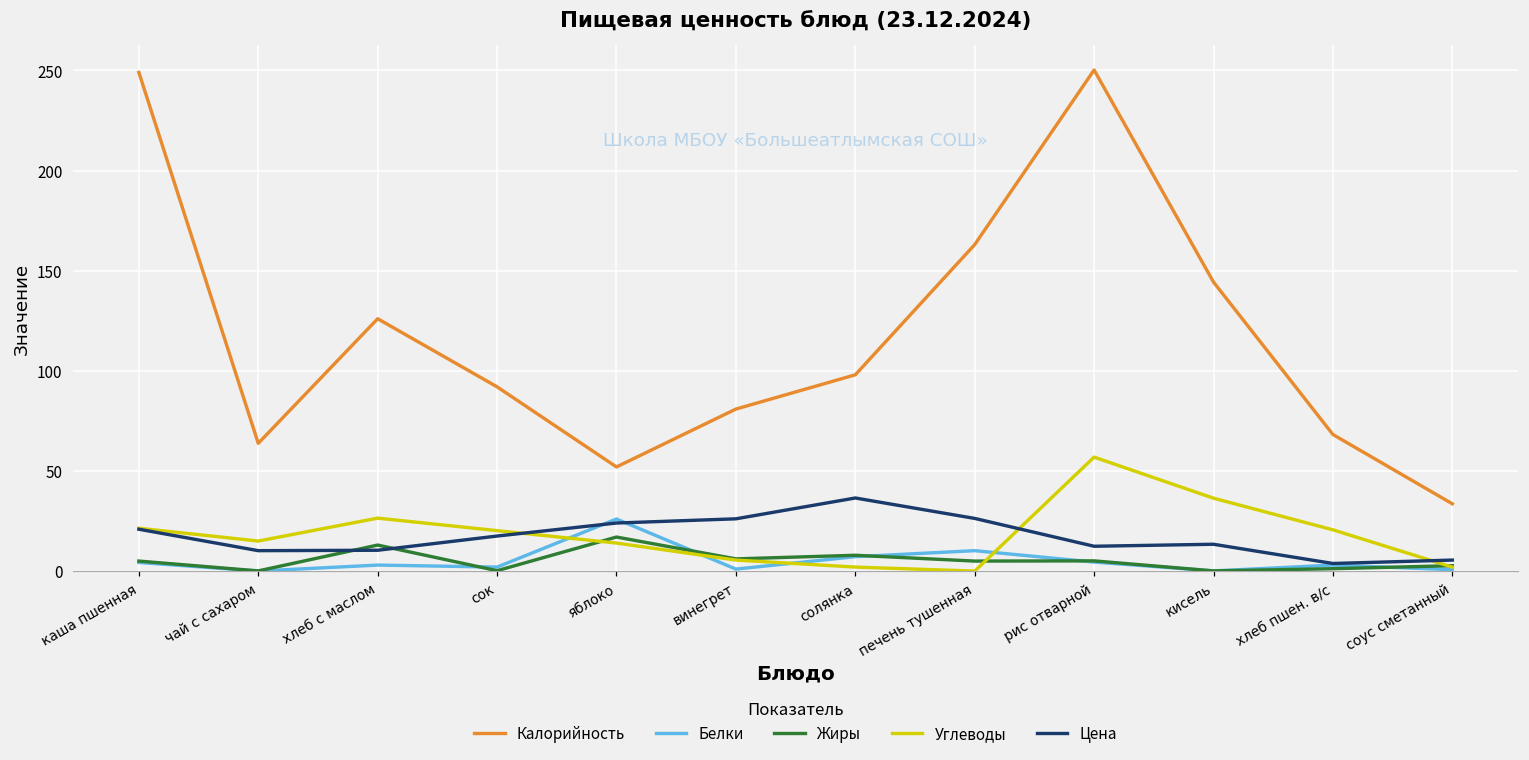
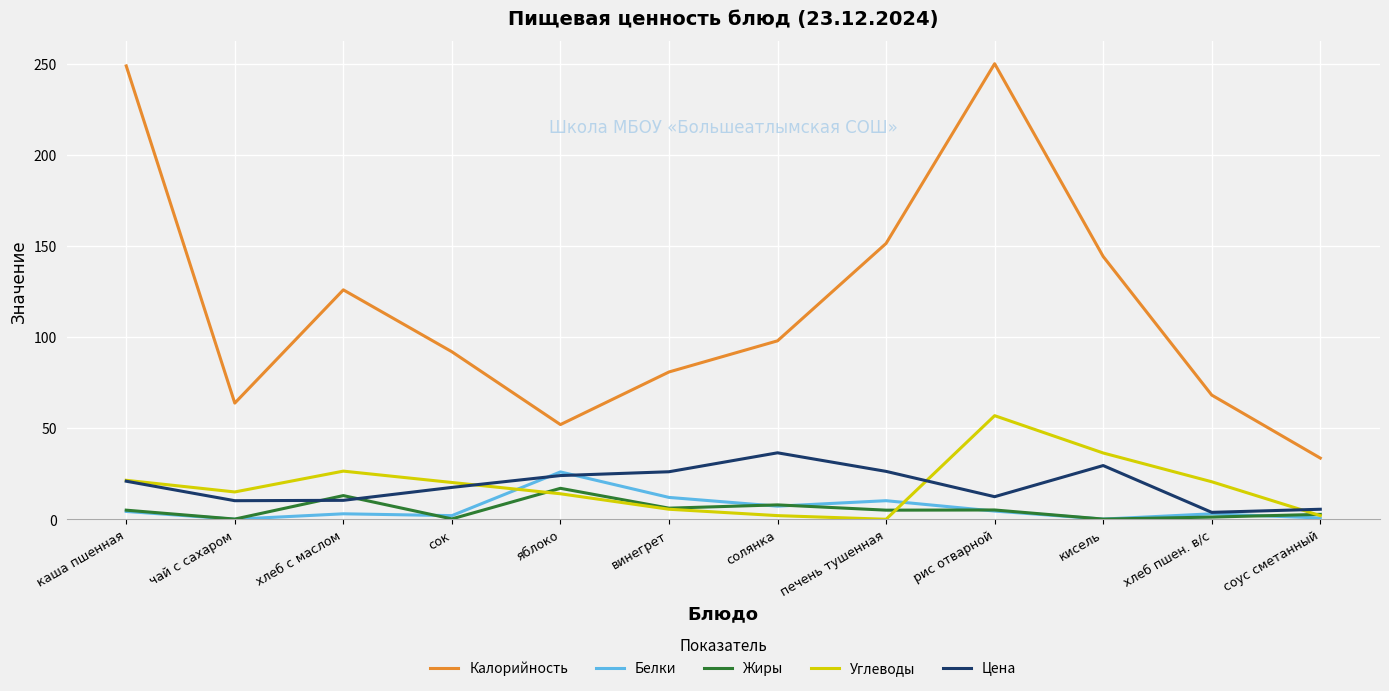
Белки, винегрет: 1 -> 12
Калорийность, печень тушенная: 163 -> 152
Цена, кисель: 13 -> 30
